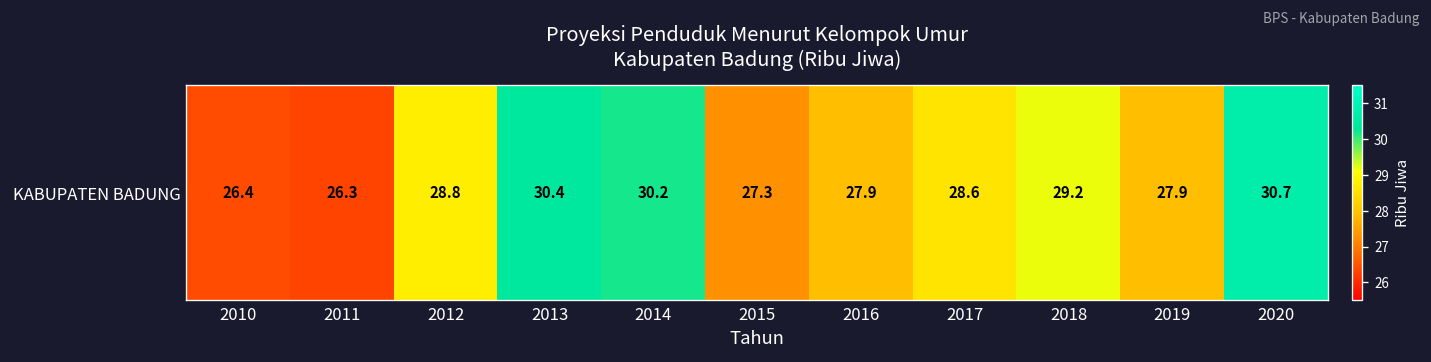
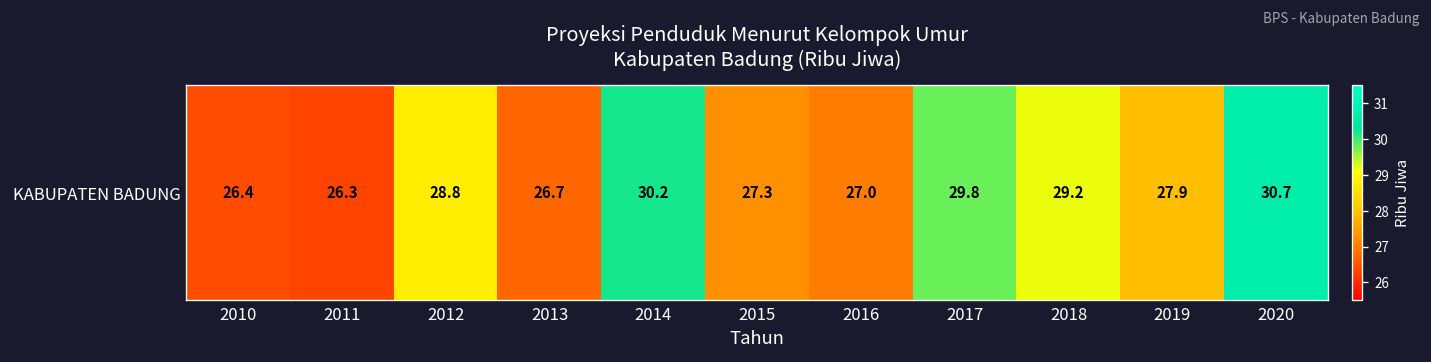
KABUPATEN BADUNG, 2013: 30.4 -> 26.7
KABUPATEN BADUNG, 2016: 27.9 -> 27.0
KABUPATEN BADUNG, 2017: 28.6 -> 29.8
